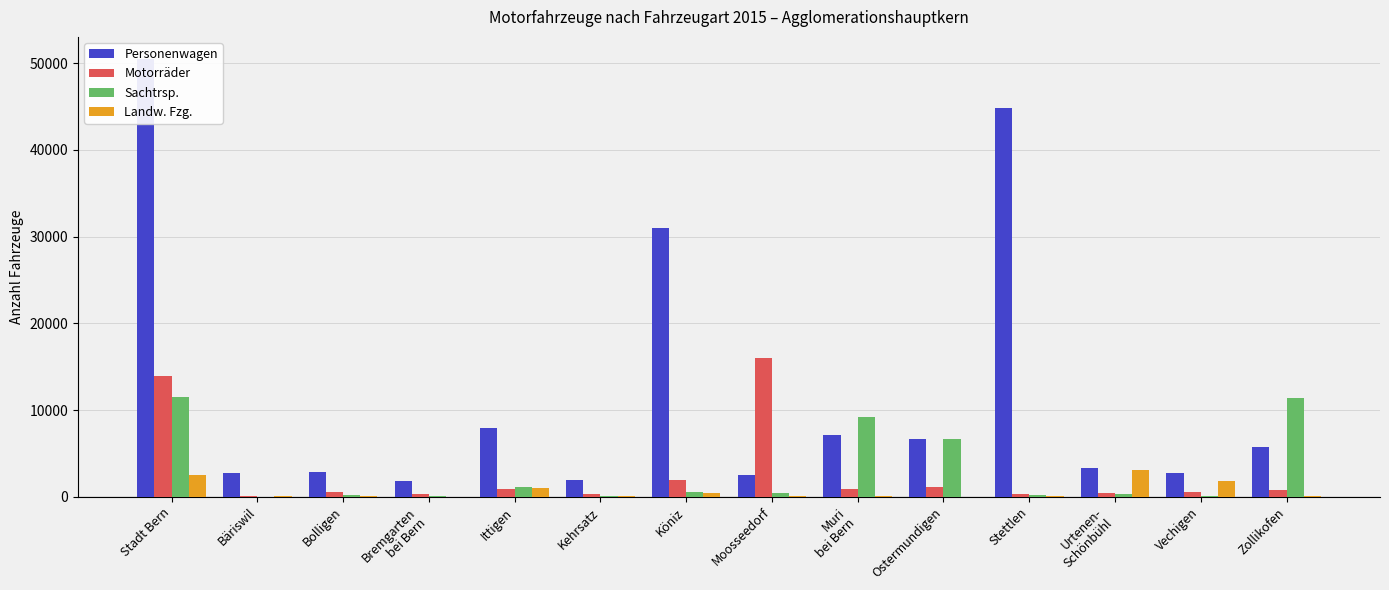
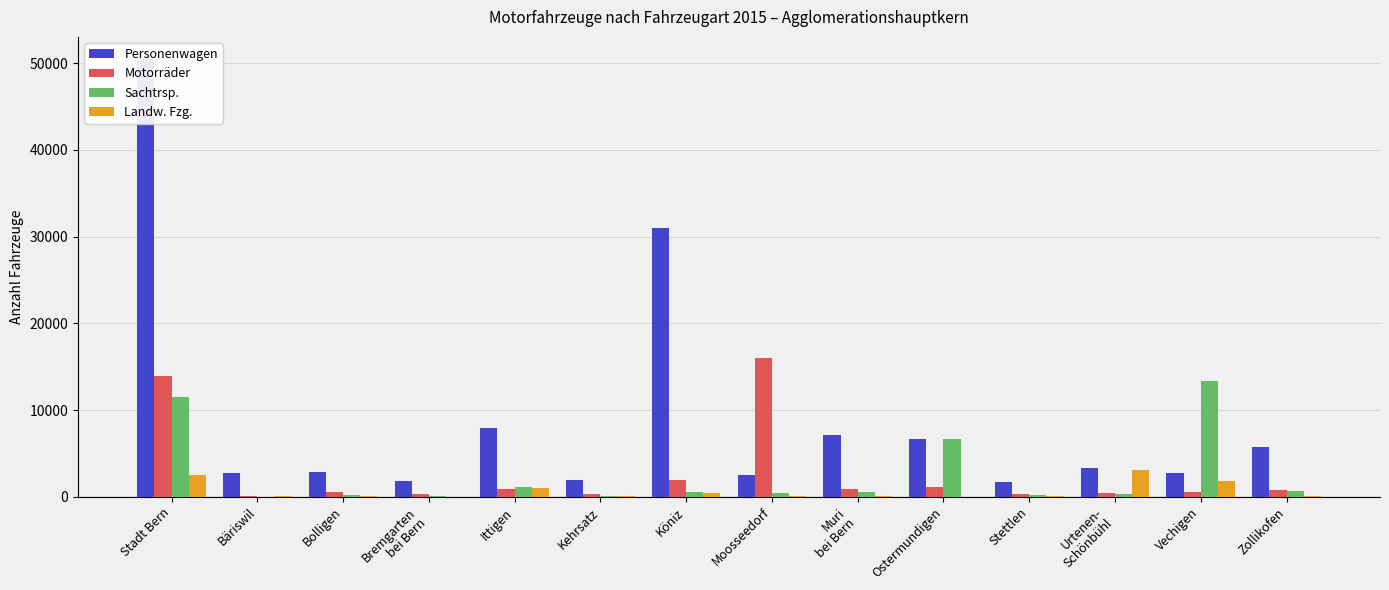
Sachtrsp., Muri bei Bern: 9000 -> 1000
Personenwagen, Stettlen: 45000 -> 2000
Sachtrsp., Vechigen: 0 -> 13000
Sachtrsp., Zollikofen: 11000 -> 1000
